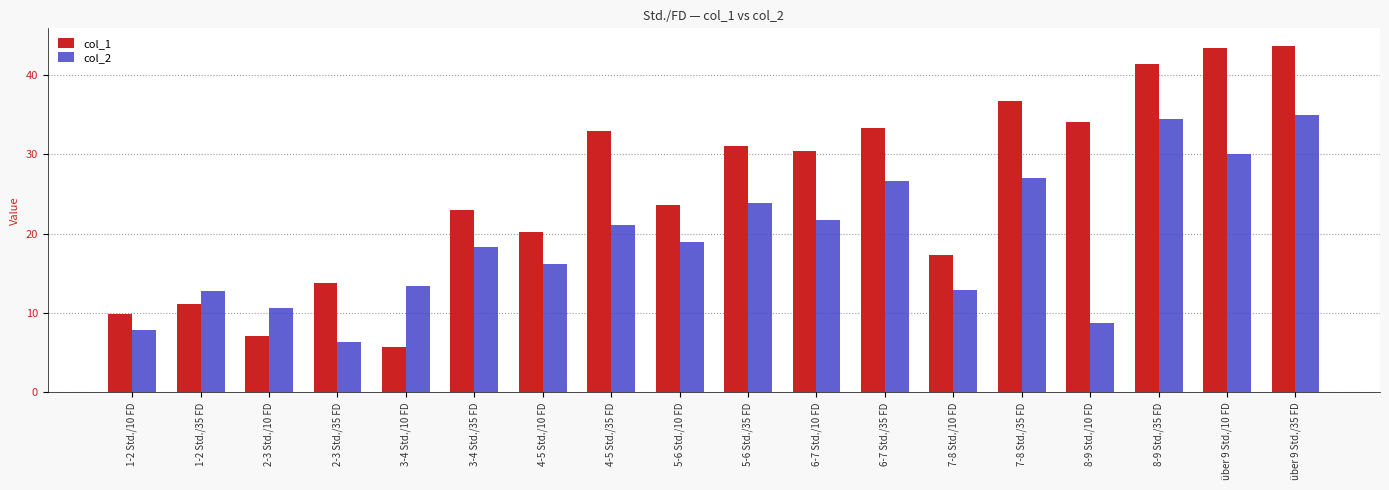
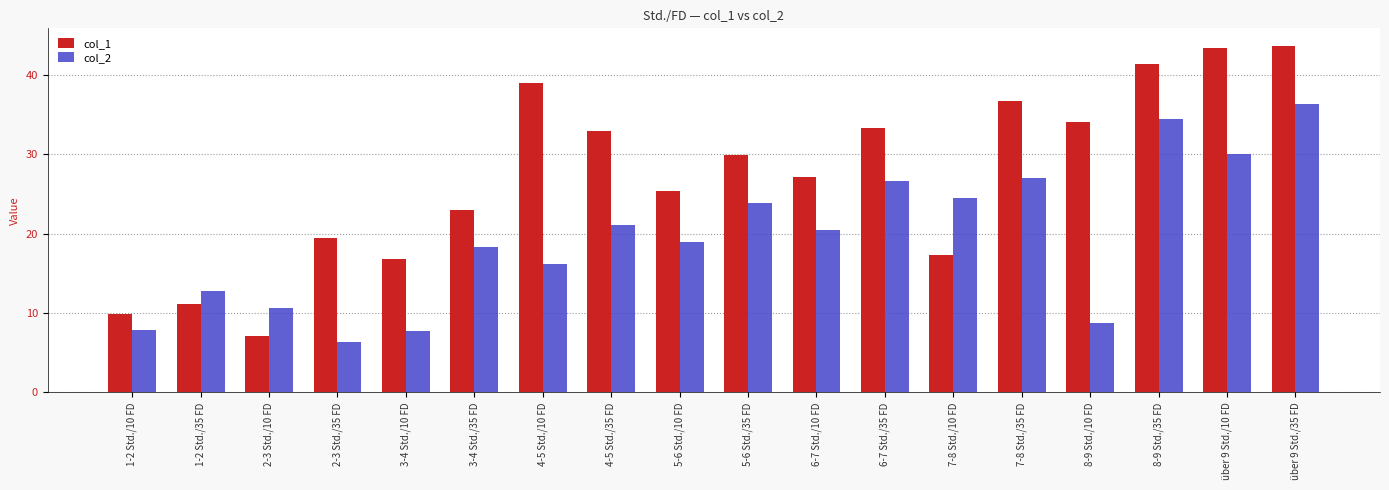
col_1, 2-3 Std./35 FD: 14 -> 20
col_1, 3-4 Std./10 FD: 6 -> 17
col_2, 3-4 Std./10 FD: 13 -> 8
col_1, 4-5 Std./10 FD: 20 -> 39
col_1, 5-6 Std./10 FD: 24 -> 25
col_1, 5-6 Std./35 FD: 31 -> 30
col_1, 6-7 Std./10 FD: 30 -> 27
col_2, 6-7 Std./10 FD: 22 -> 21
col_2, 7-8 Std./10 FD: 13 -> 24
col_2, über 9 Std./35 FD: 35 -> 36
